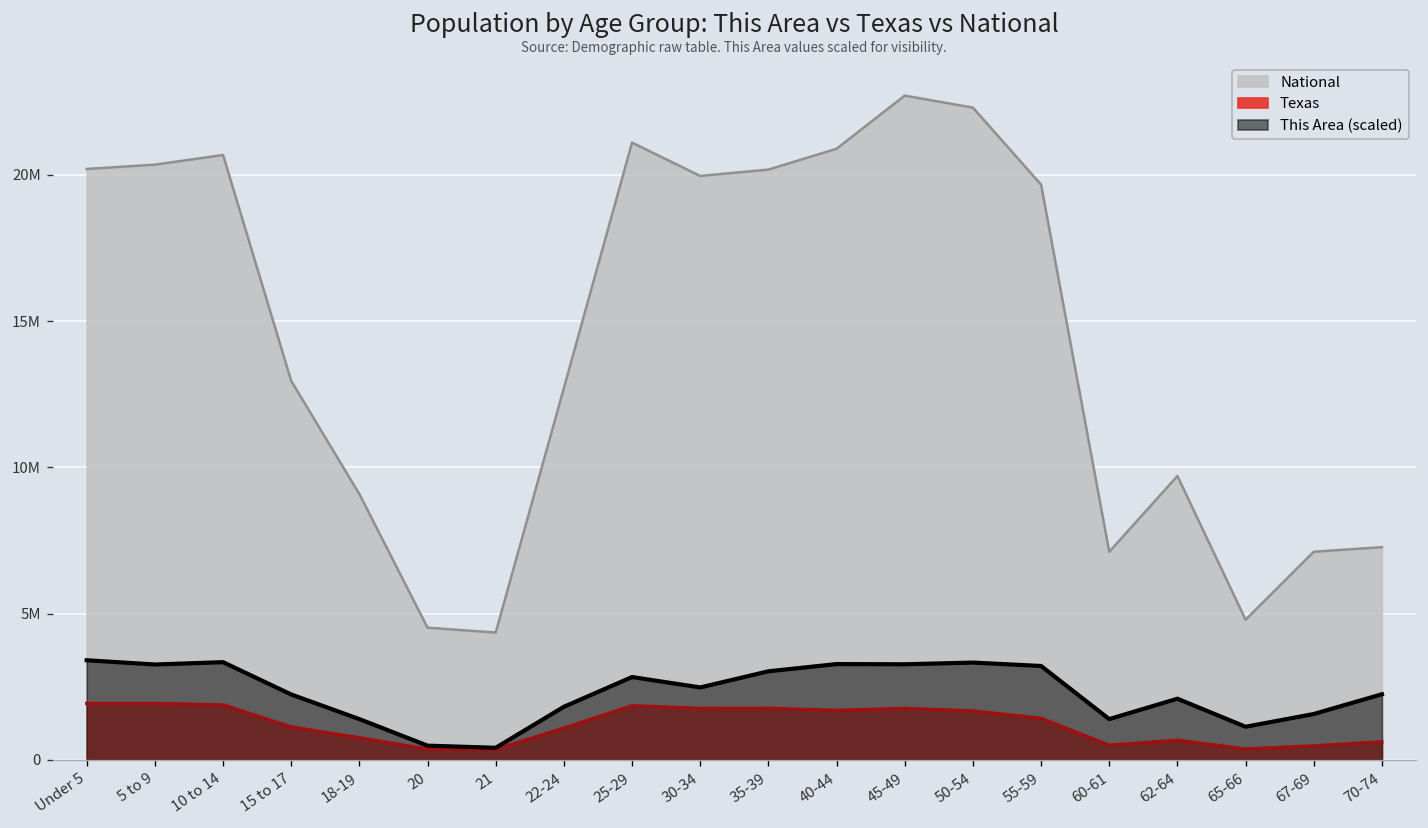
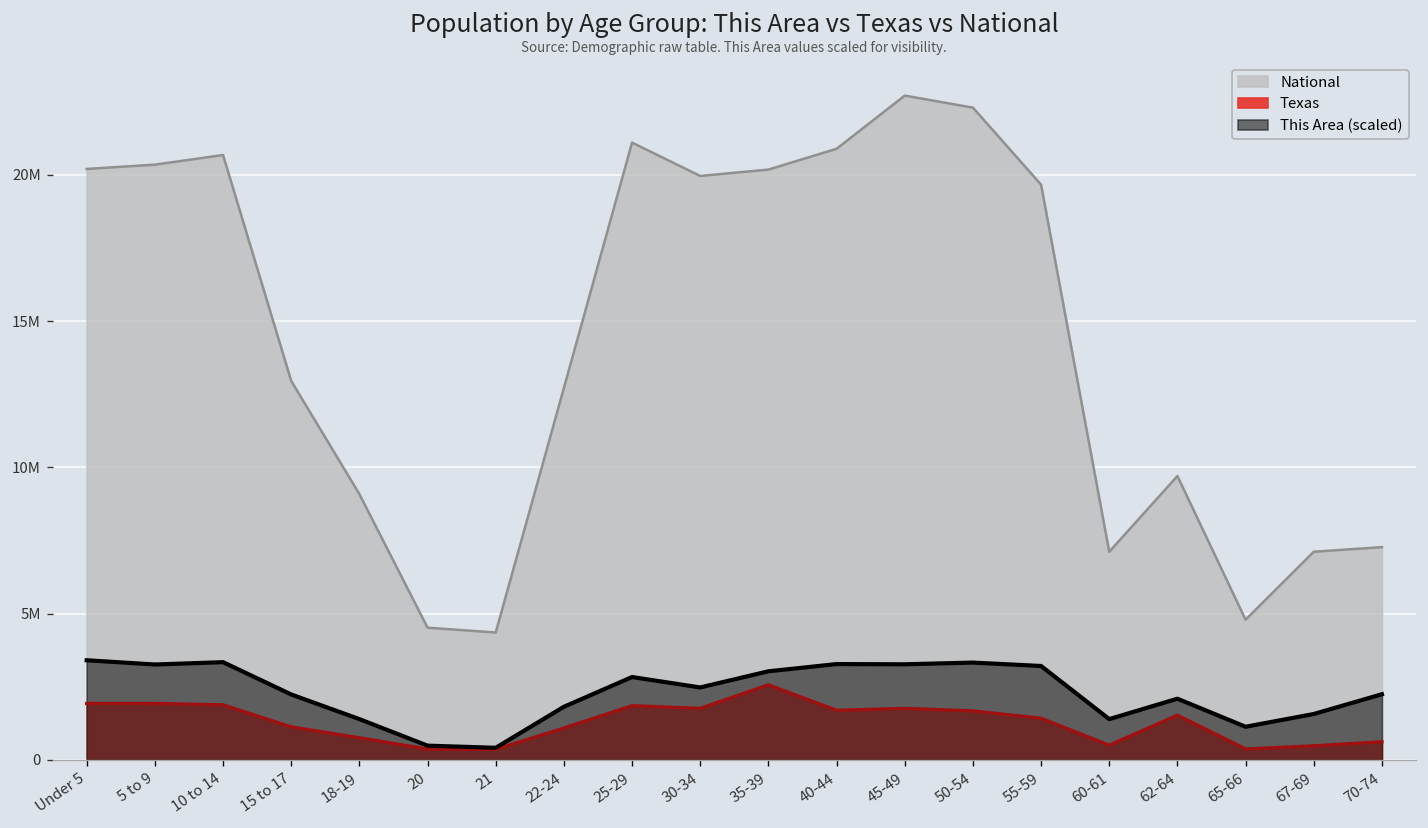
Texas, 35-39: 1800000 -> 2600000
Texas, 62-64: 700000 -> 1500000
